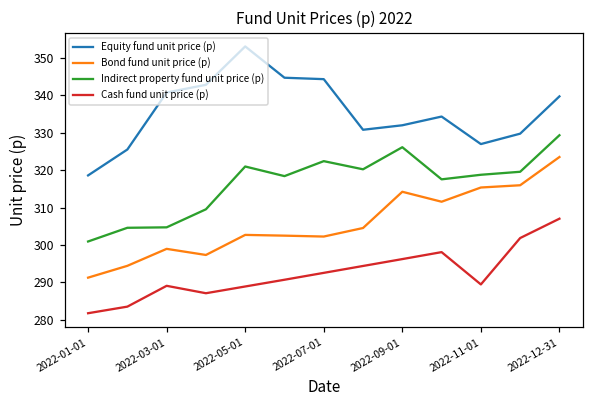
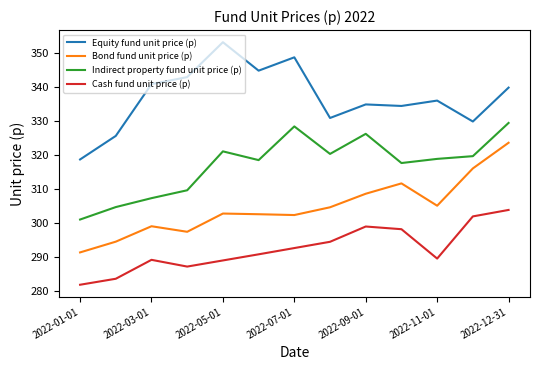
Indirect property fund unit price (p), 2022-03-01: 305 -> 307
Equity fund unit price (p), 2022-07-01: 344 -> 349
Indirect property fund unit price (p), 2022-07-01: 322 -> 328
Equity fund unit price (p), 2022-09-01: 332 -> 335
Bond fund unit price (p), 2022-09-01: 314 -> 309
Cash fund unit price (p), 2022-09-01: 296 -> 299
Equity fund unit price (p), 2022-11-01: 327 -> 336
Bond fund unit price (p), 2022-11-01: 315 -> 305
Cash fund unit price (p), 2022-12-31: 307 -> 304
